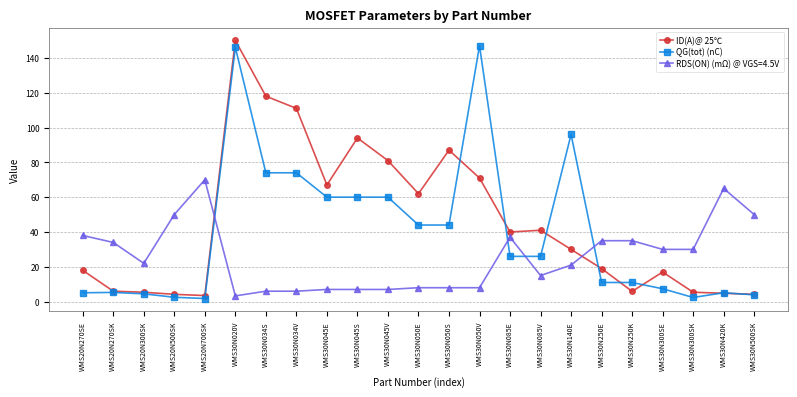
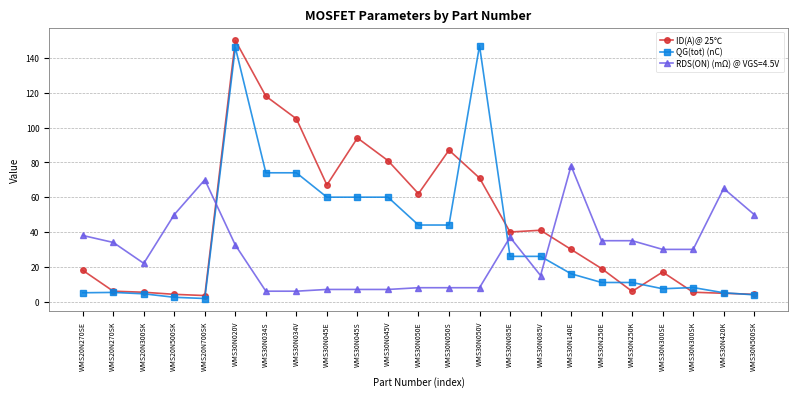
RDS(ON) (mΩ) @ VGS=4.5V, WMS30N020V: 3 -> 33
ID(A)@ 25℃, WMS30N034V: 111 -> 105
QG(tot) (nC), WMS30N140E: 96 -> 16
RDS(ON) (mΩ) @ VGS=4.5V, WMS30N140E: 21 -> 78
QG(tot) (nC), WMS30N300SK: 2 -> 8
